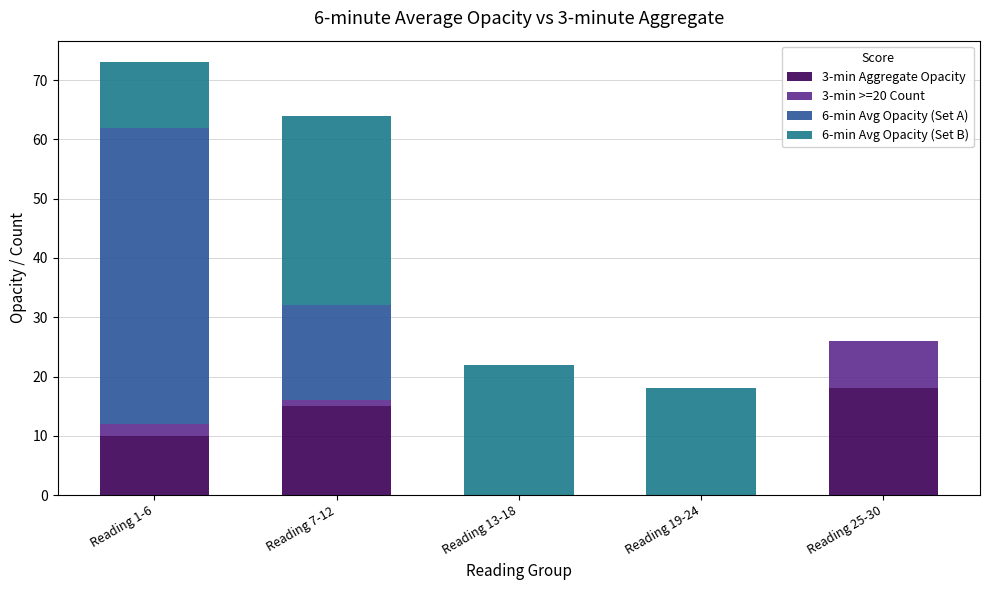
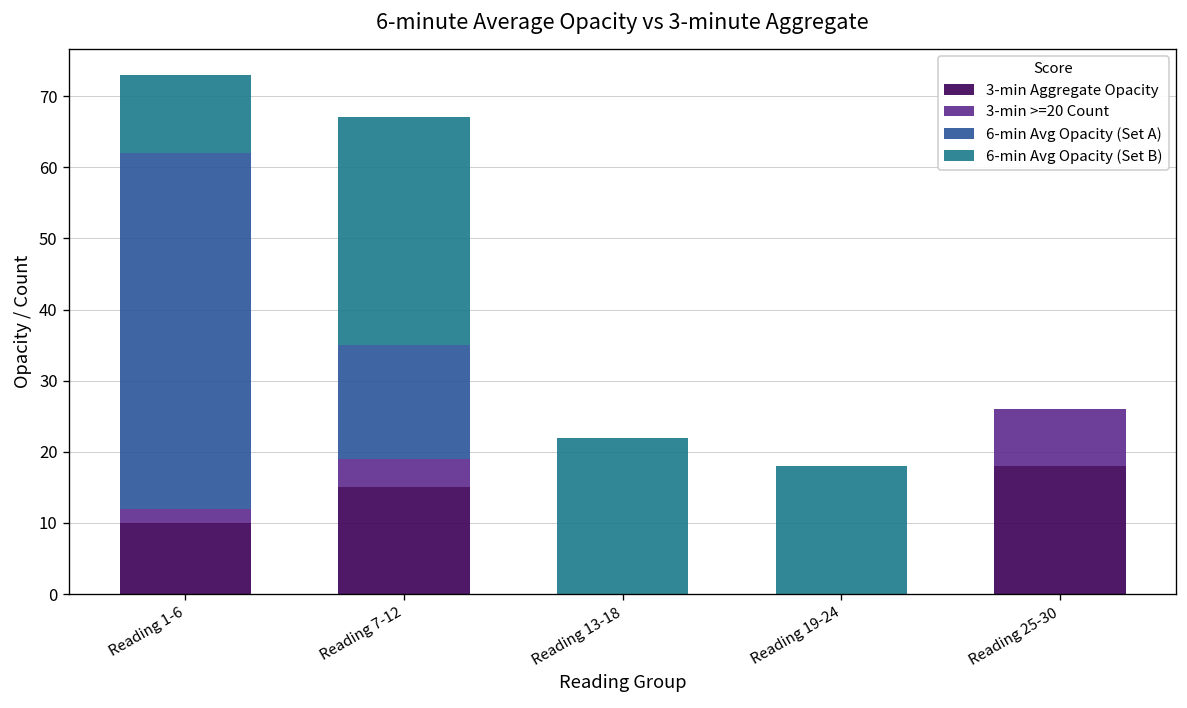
3-min >=20 Count, Reading 7-12: 1 -> 4
